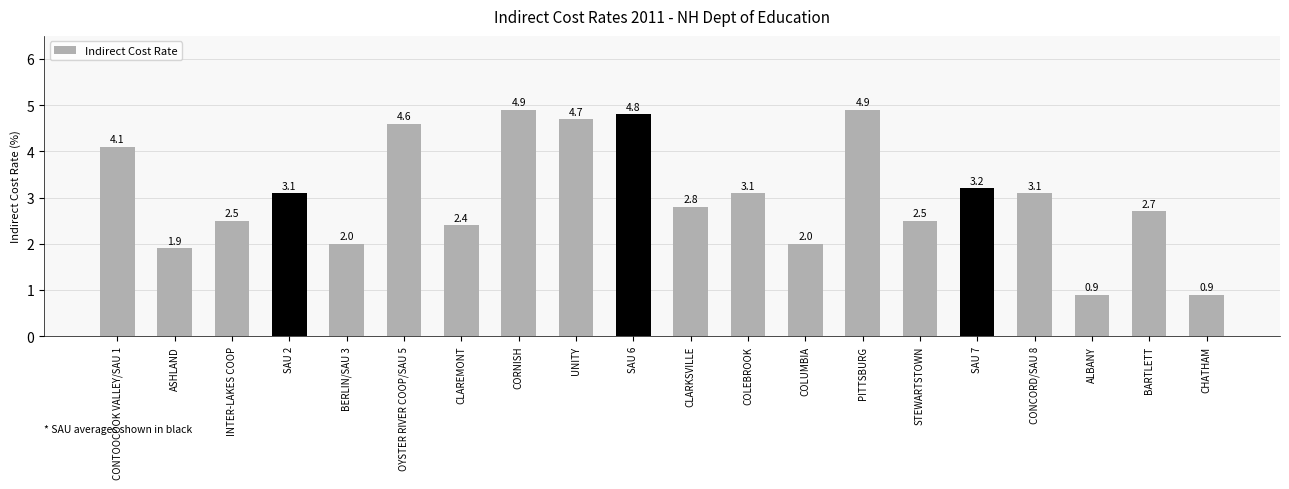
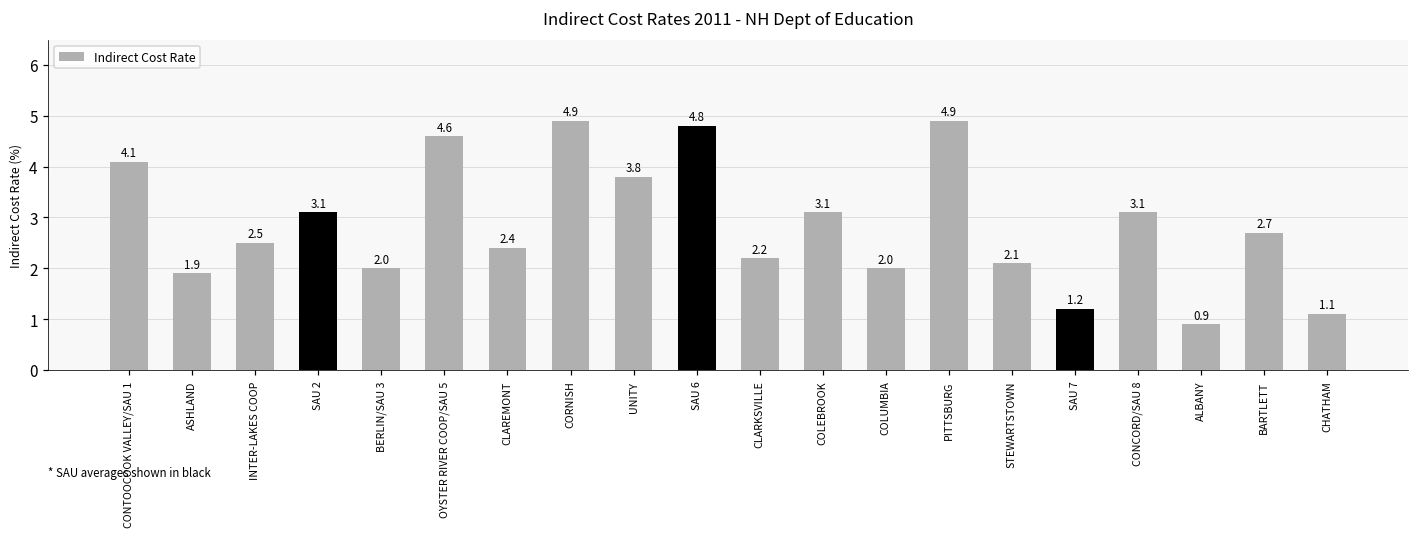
UNITY: 4.7 -> 3.8
CLARKSVILLE: 2.8 -> 2.2
STEWARTSTOWN: 2.5 -> 2.1
SAU 7: 3.2 -> 1.2
CHATHAM: 0.9 -> 1.1
